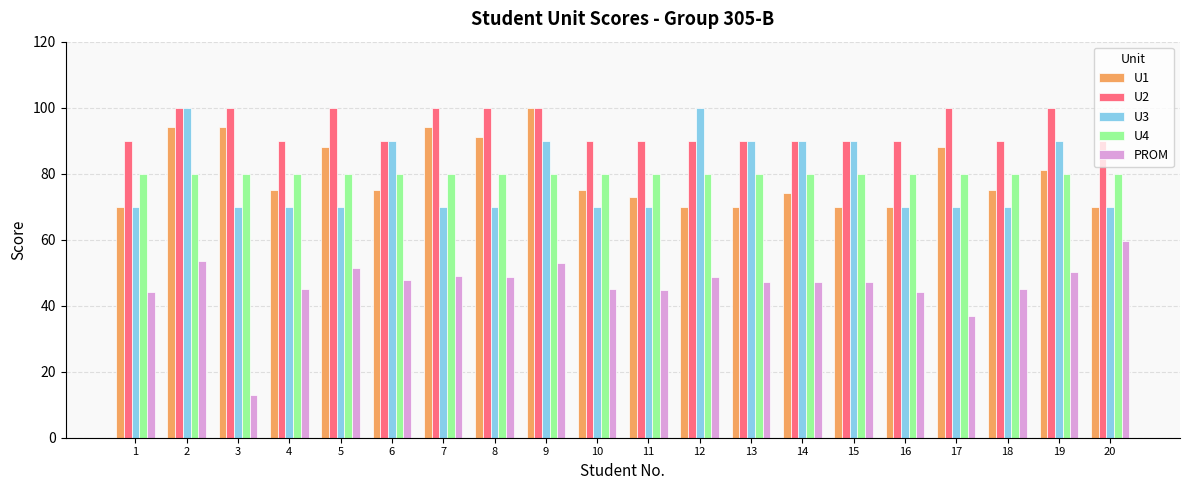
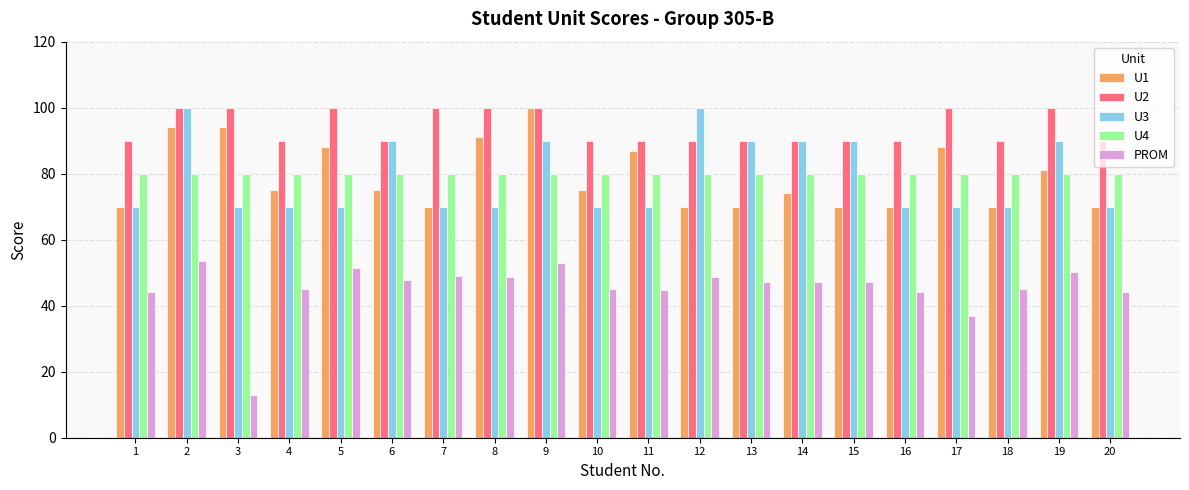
U1, 7: 94 -> 70
U1, 11: 73 -> 87
U1, 18: 75 -> 70
PROM, 20: 60 -> 44
